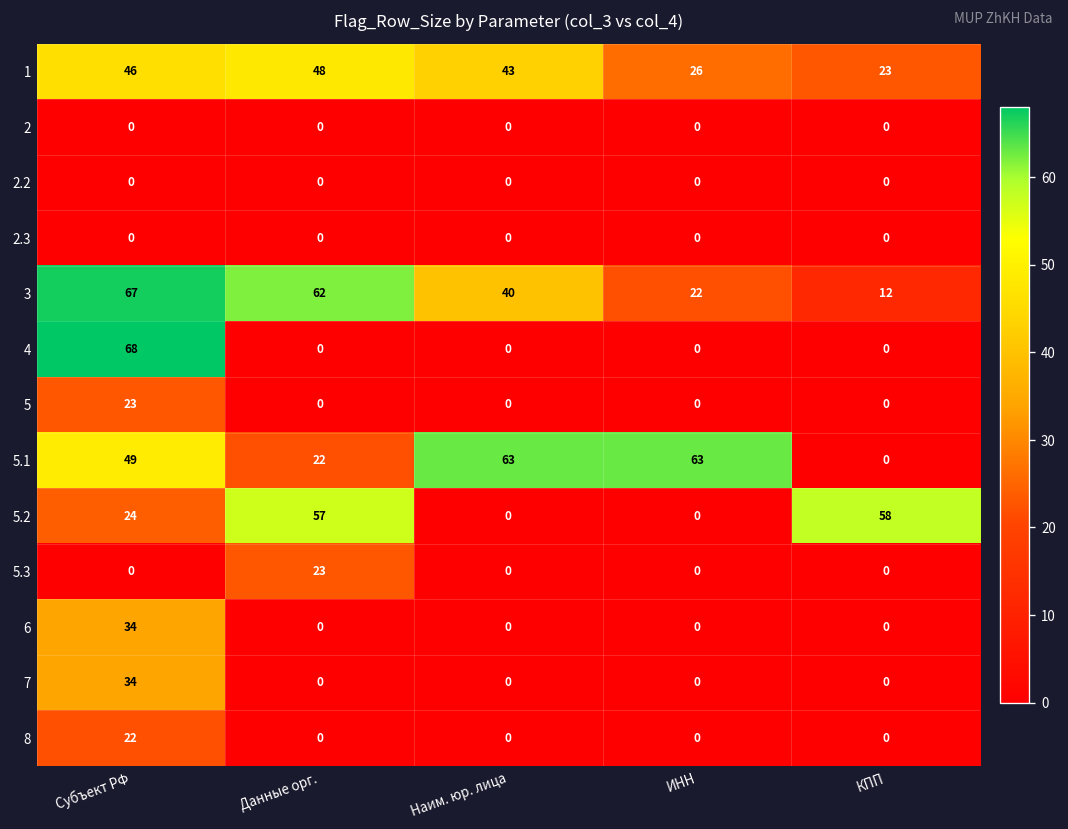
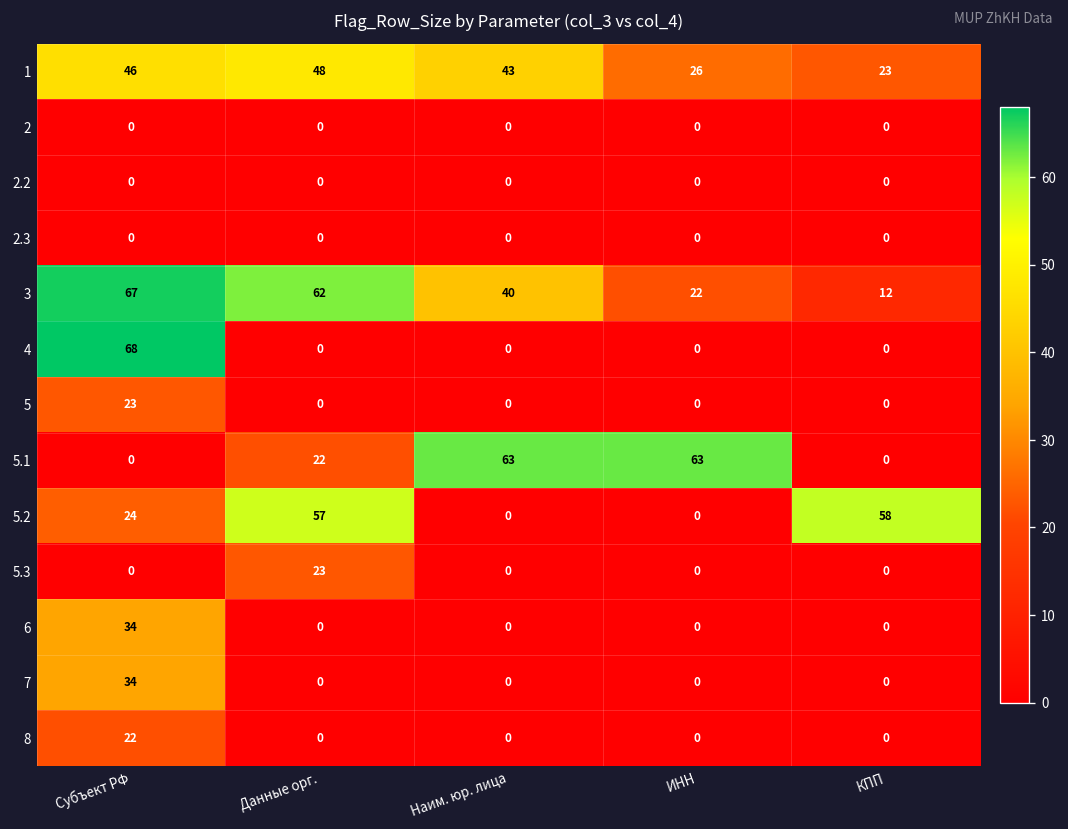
5.1, Субъект РФ: 49 -> 0
